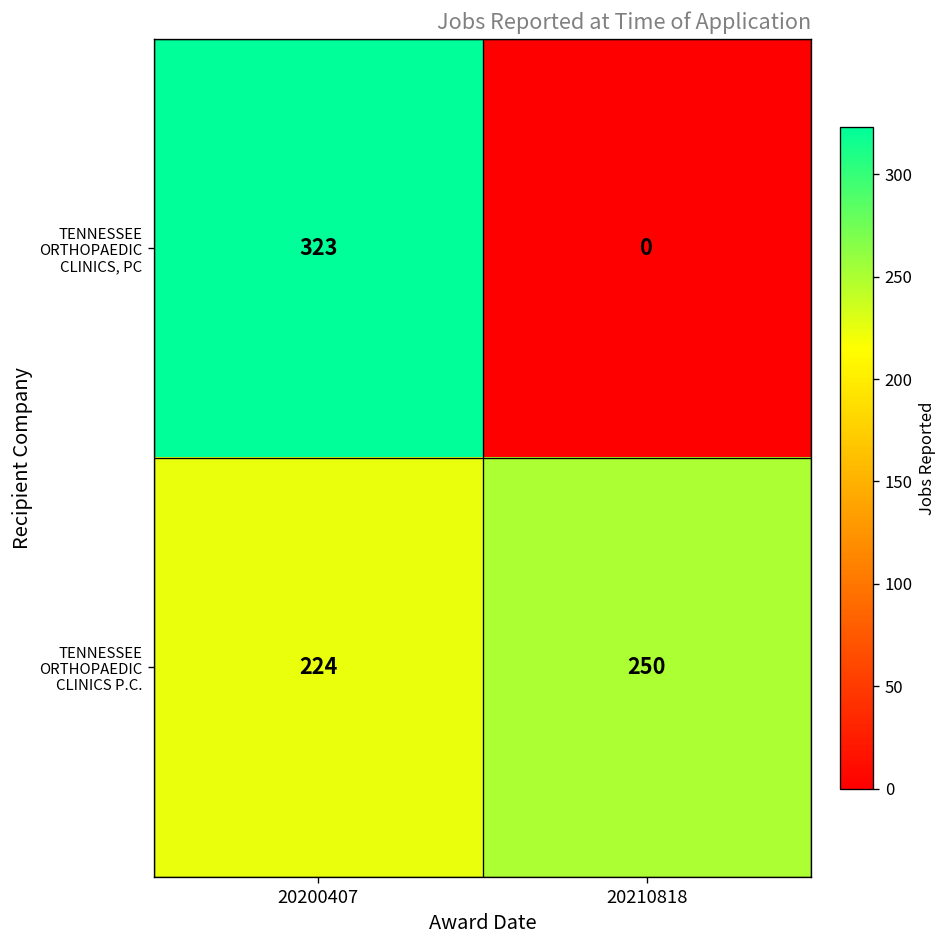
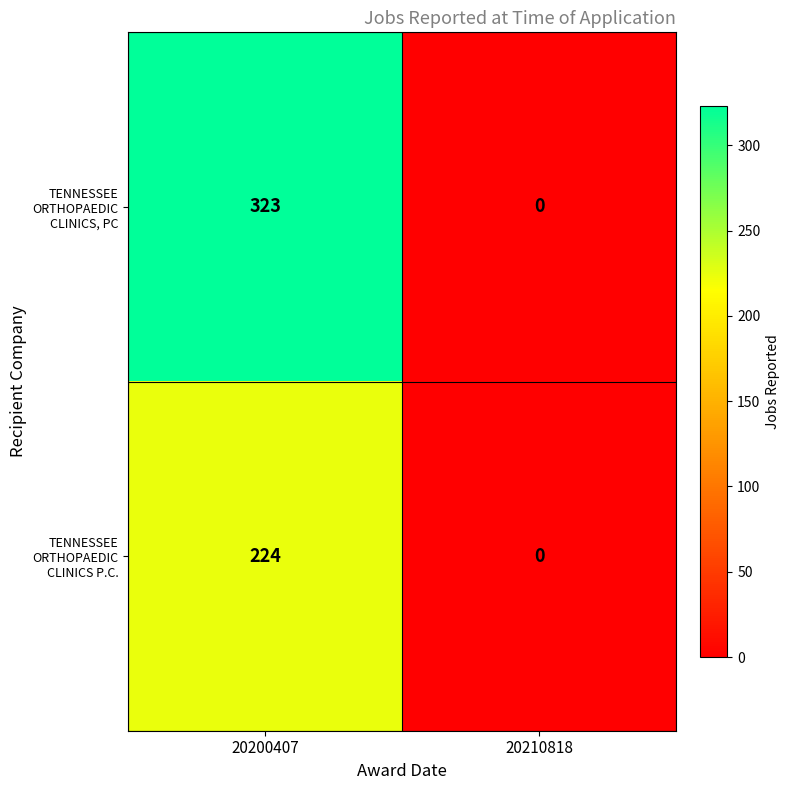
TENNESSEE ORTHOPAEDIC CLINICS P.C., 20210818: 250 -> 0
